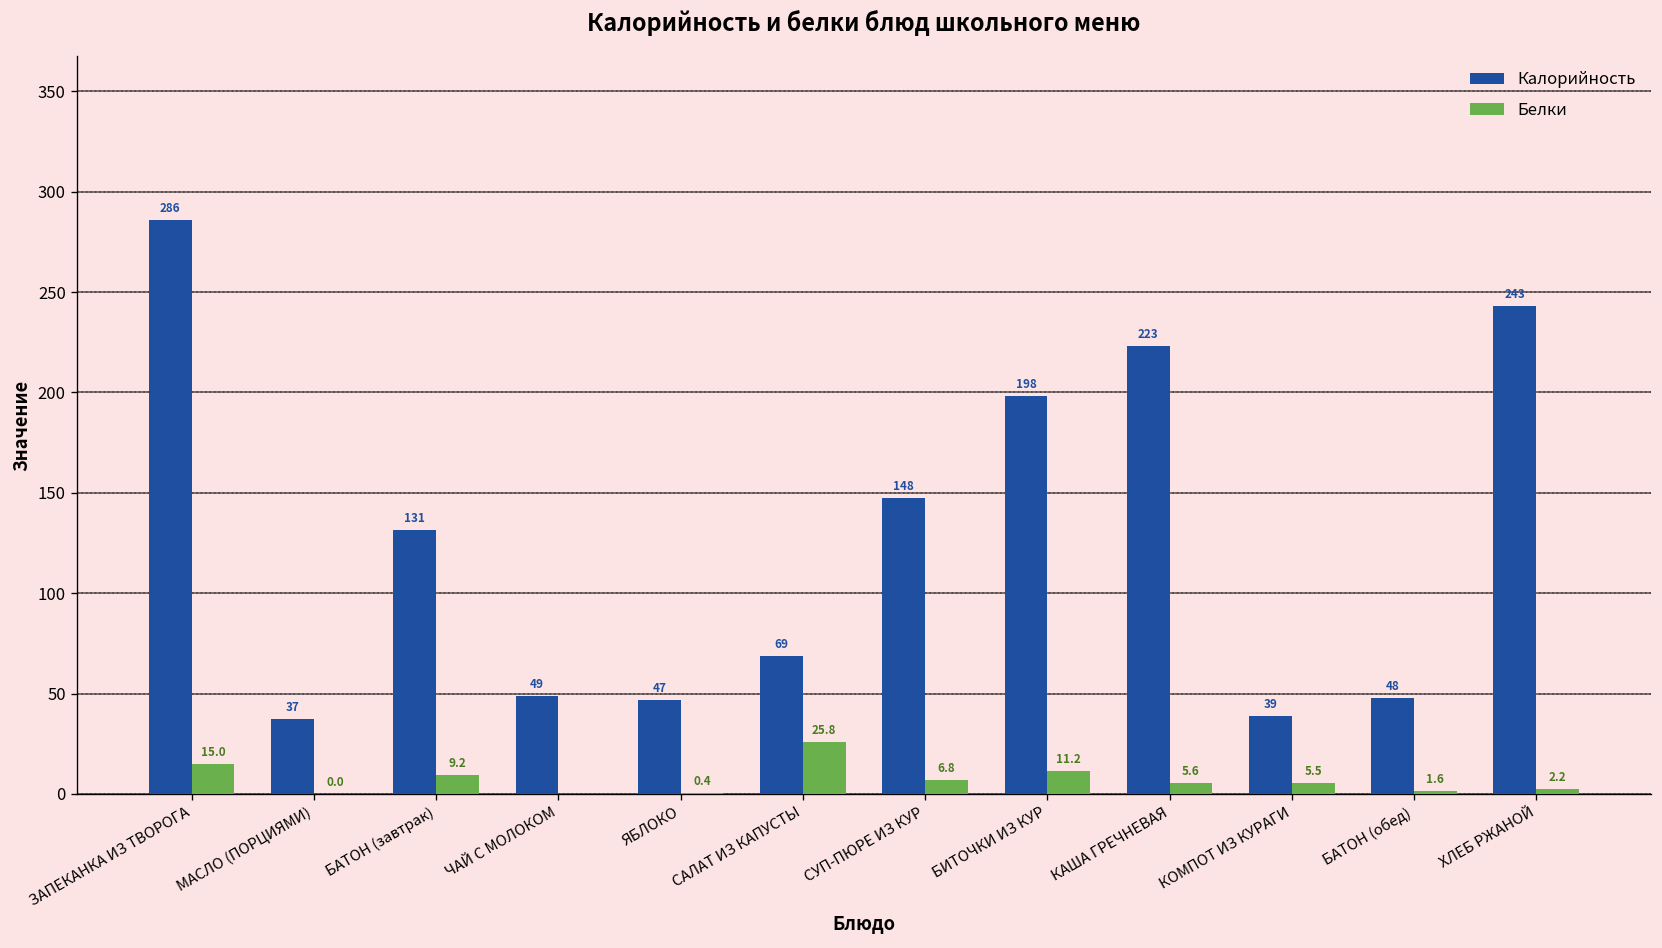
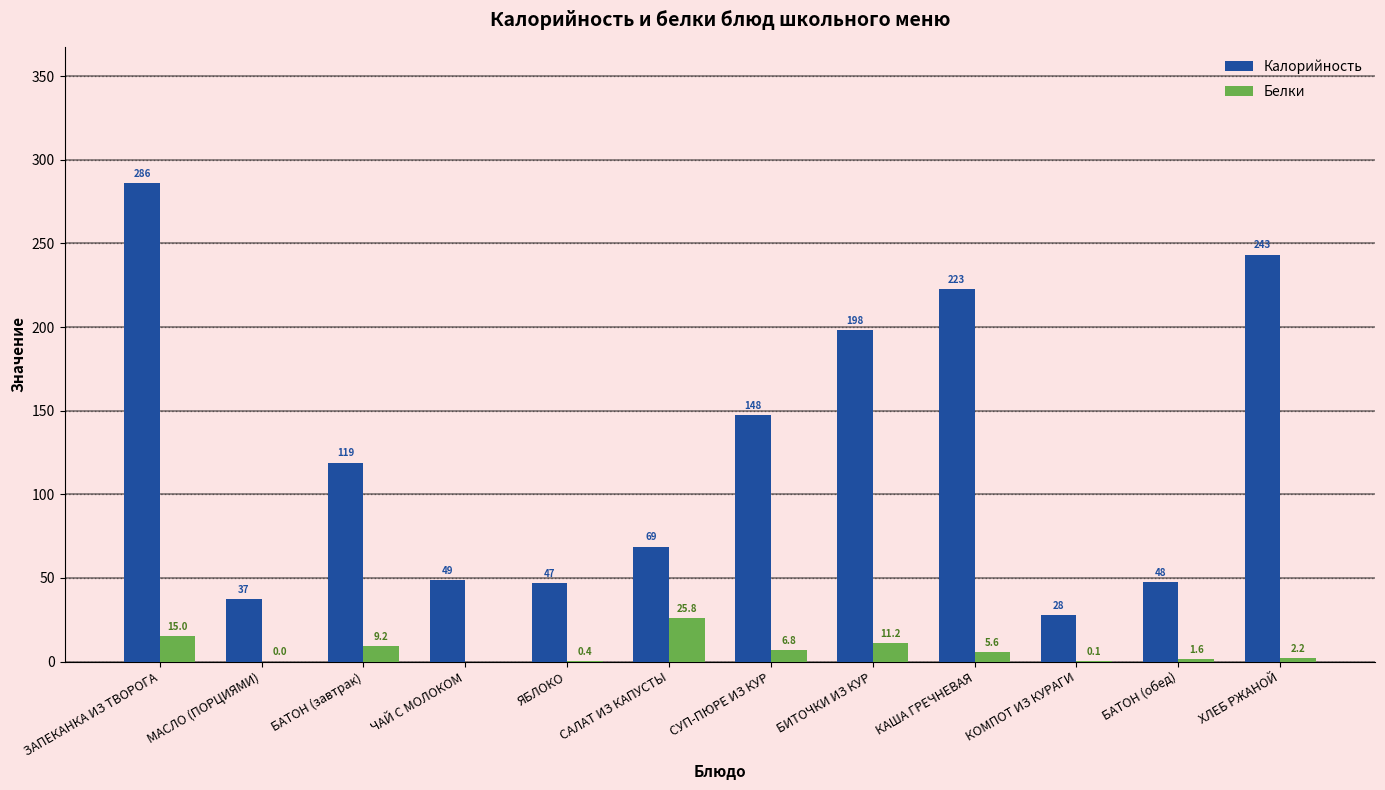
Калорийность, БАТОН (завтрак): 131 -> 119
Калорийность, КОМПОТ ИЗ КУРАГИ: 39 -> 28
Белки, КОМПОТ ИЗ КУРАГИ: 5.5 -> 0.1
